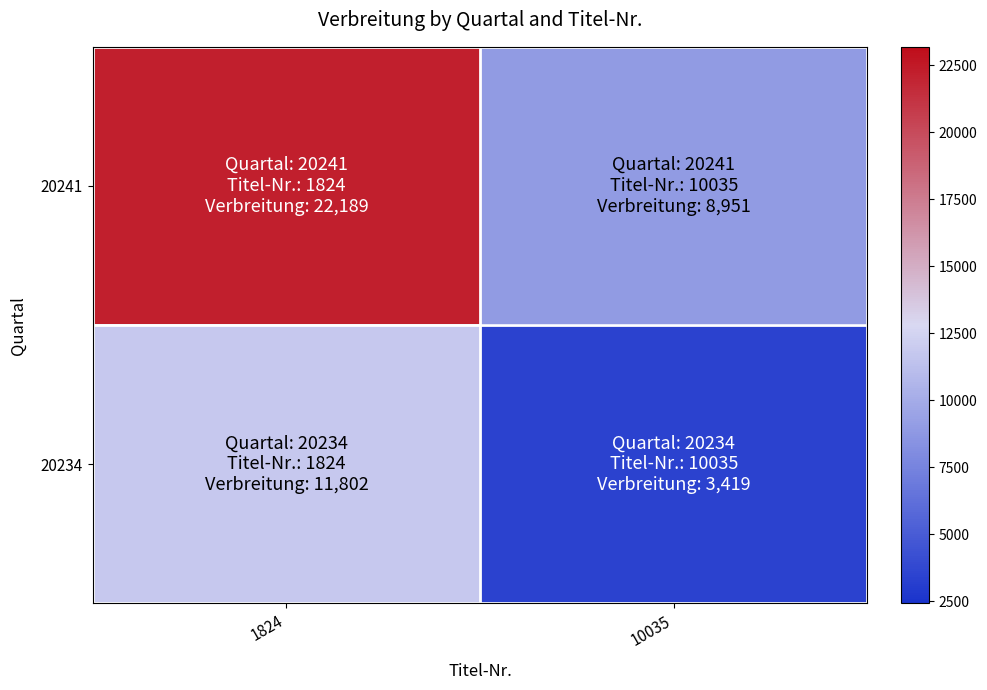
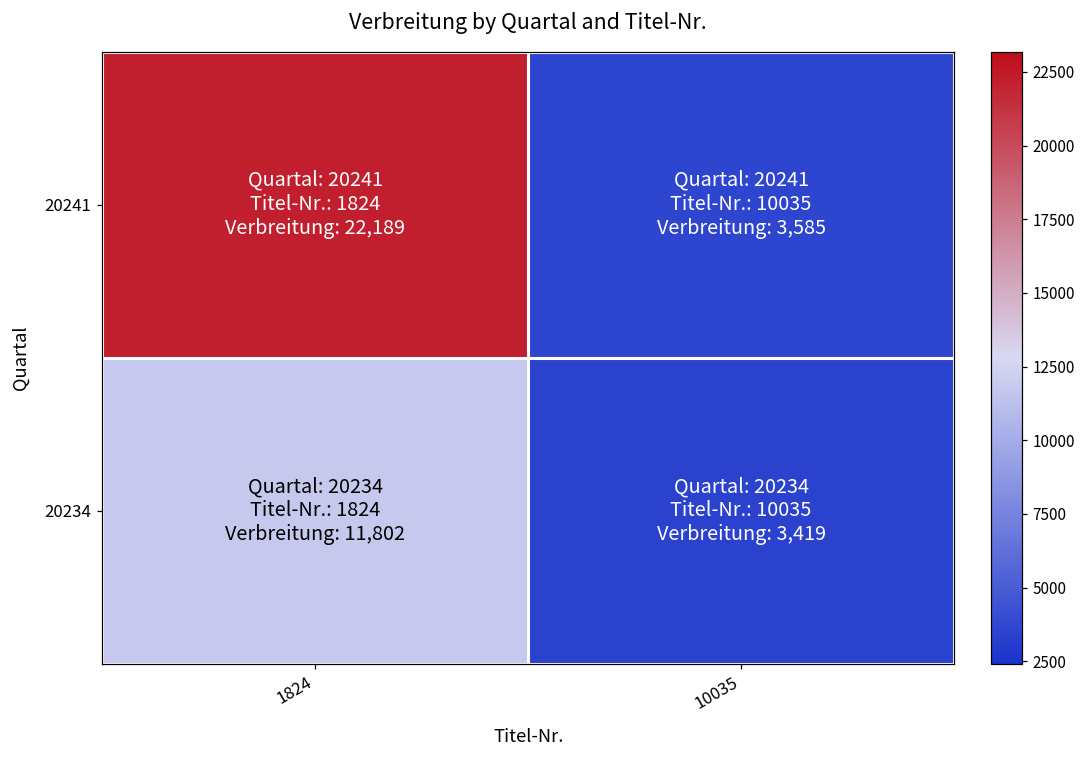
20241, 10035: 8,951 -> 3,585
